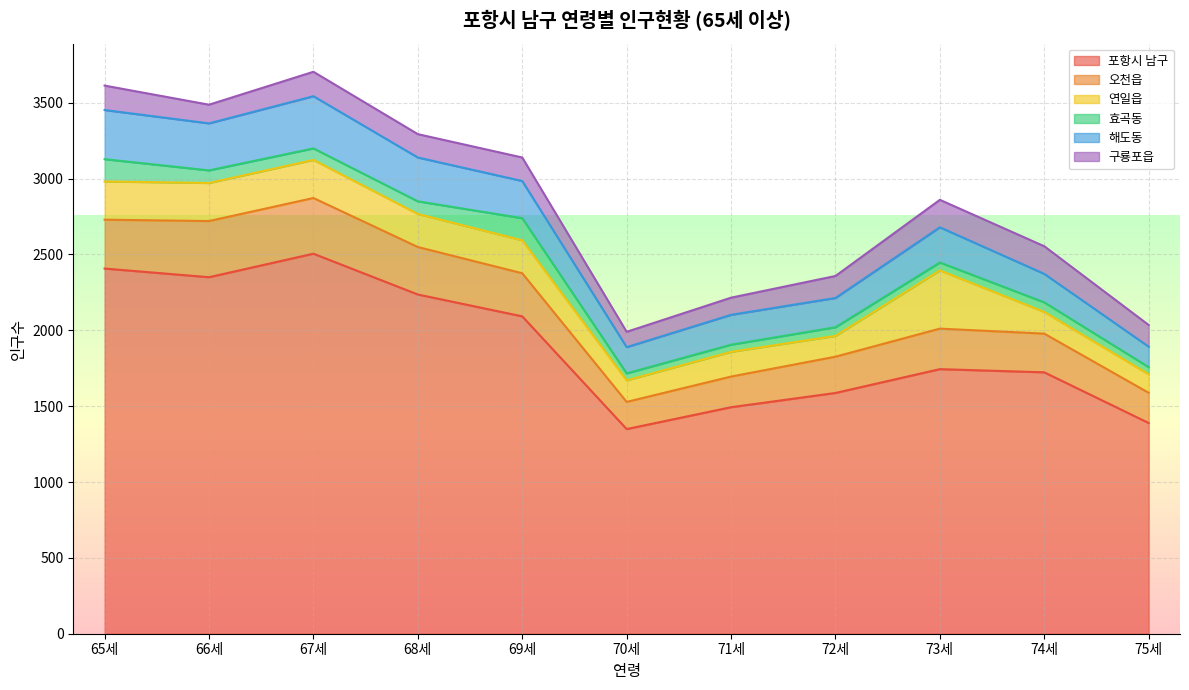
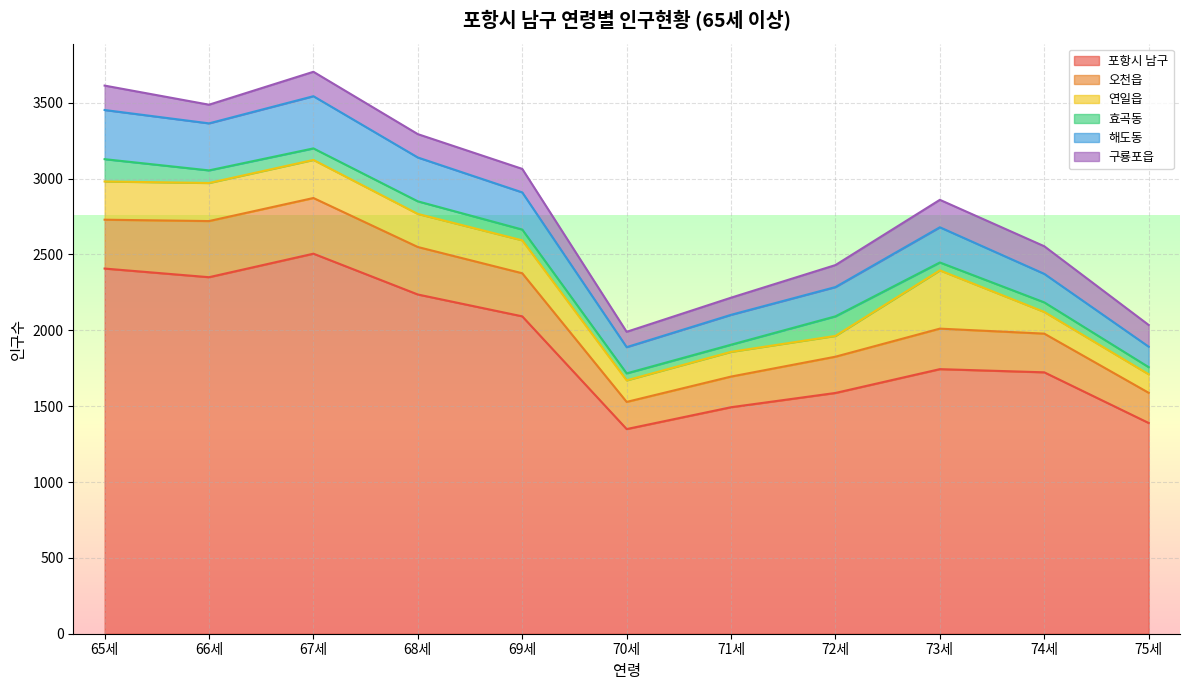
효곡동, 69세: 150 -> 70
효곡동, 72세: 60 -> 130
